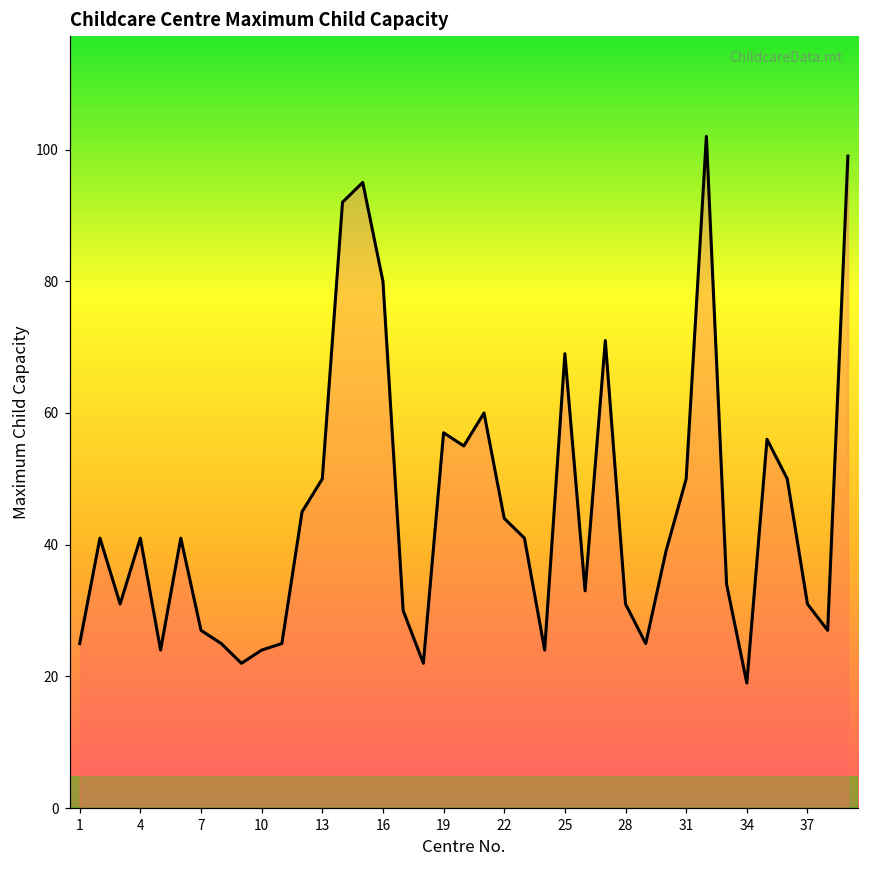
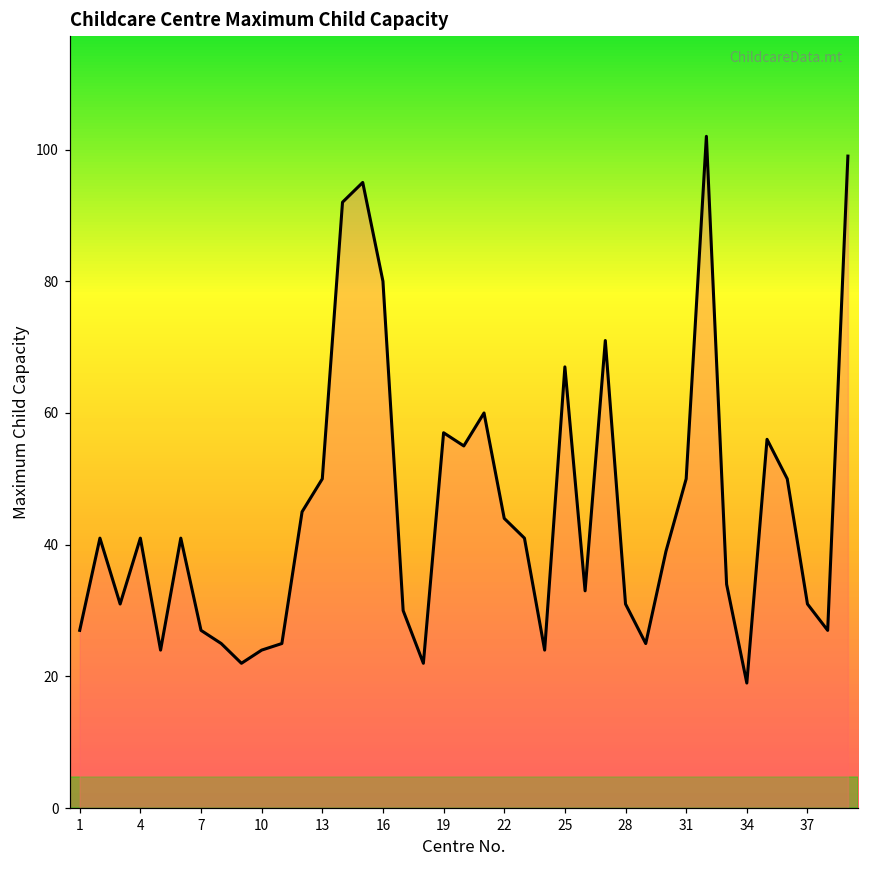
1: 25 -> 27
25: 69 -> 67
